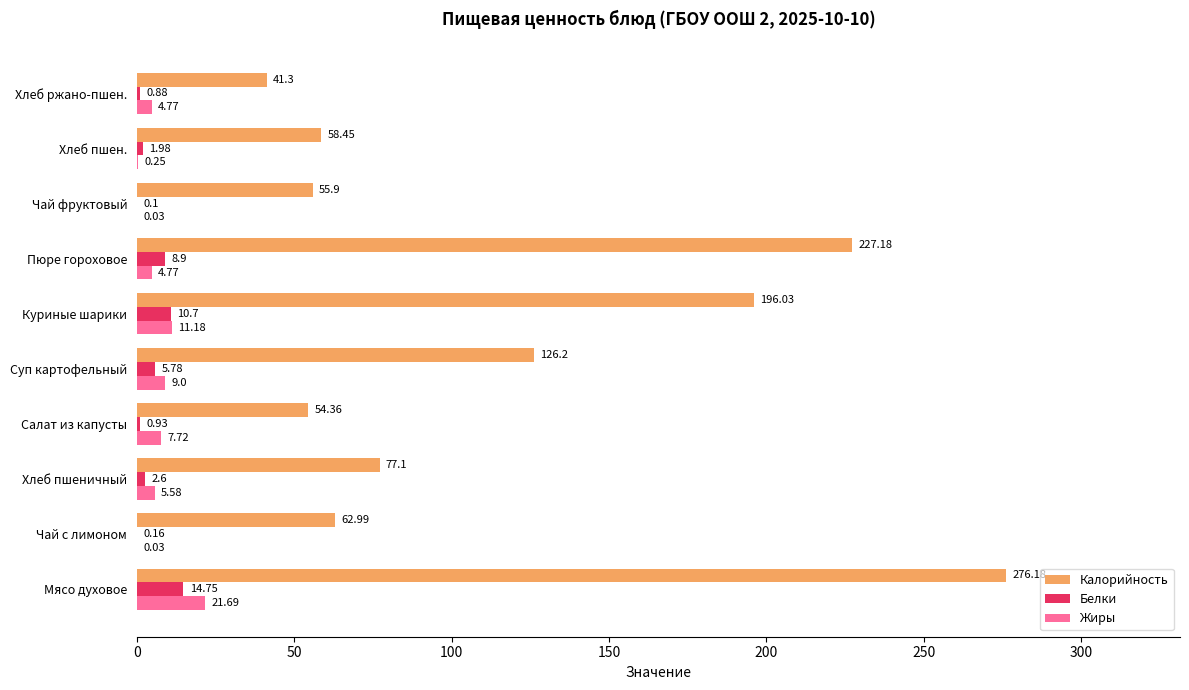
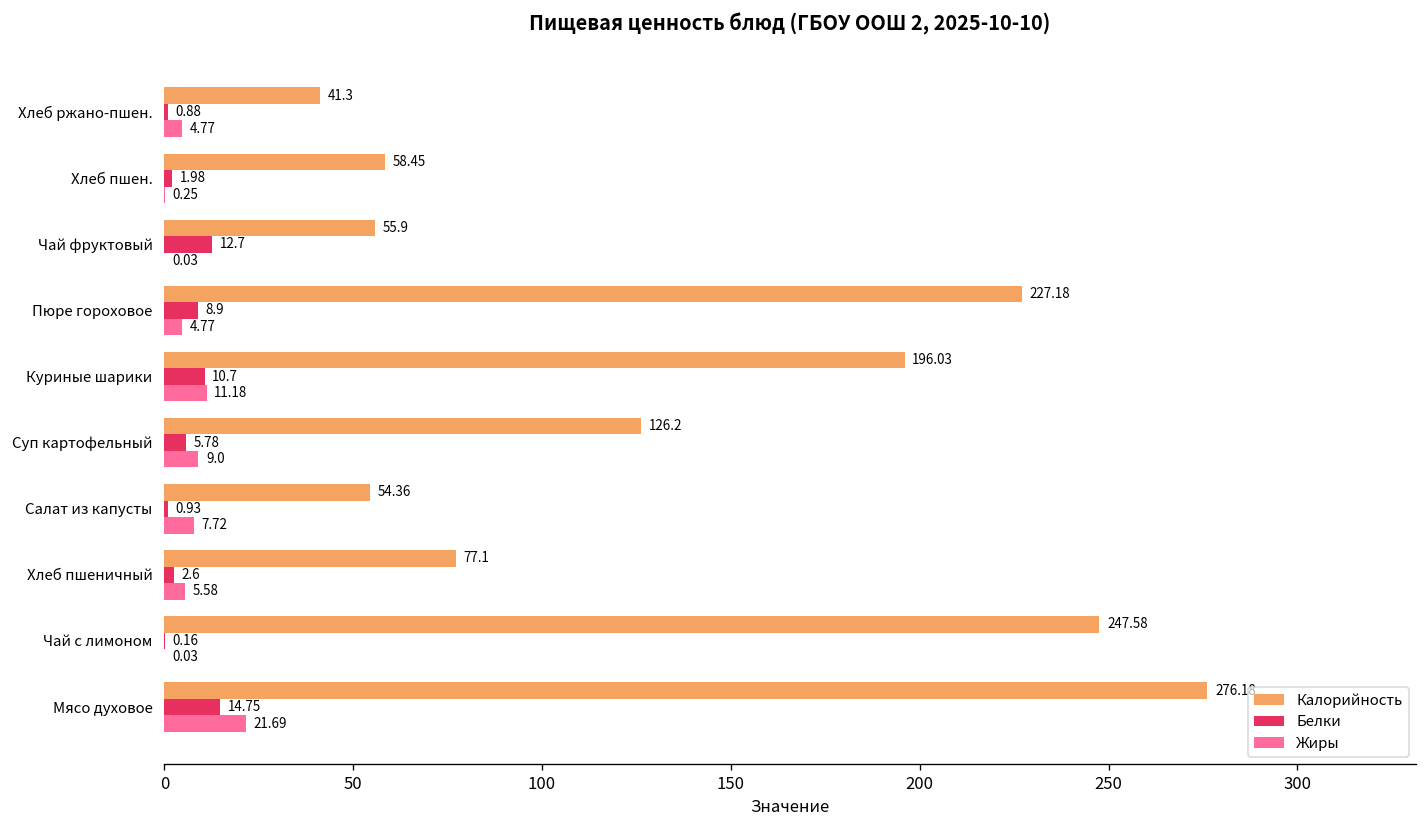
Белки, Чай фруктовый: 0.1 -> 12.7
Калорийность, Чай с лимоном: 62.99 -> 247.58
